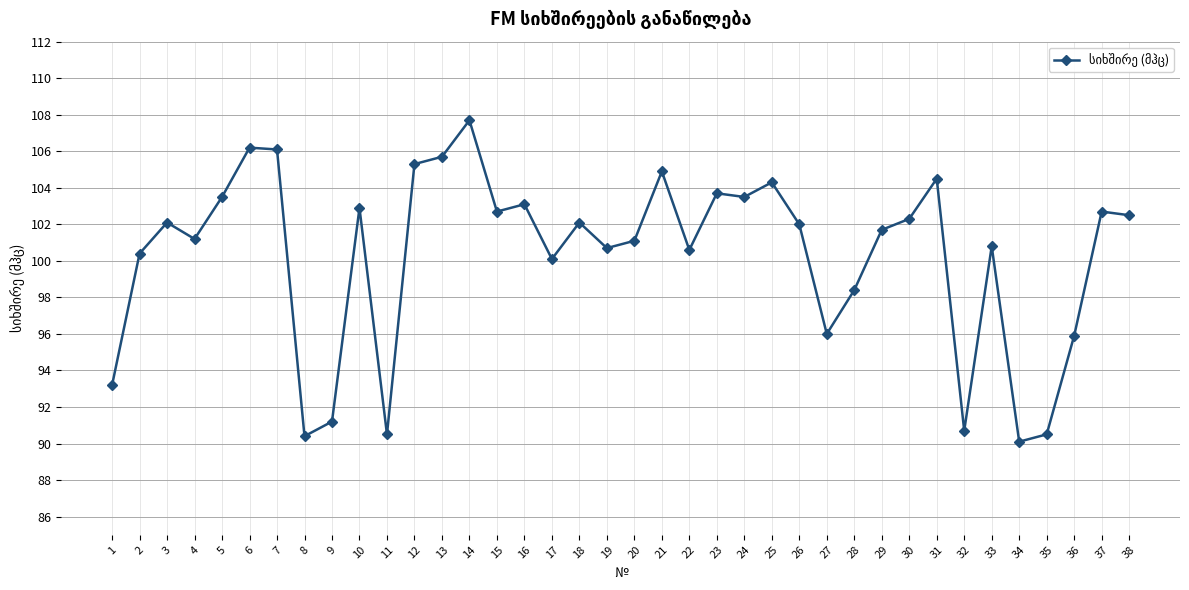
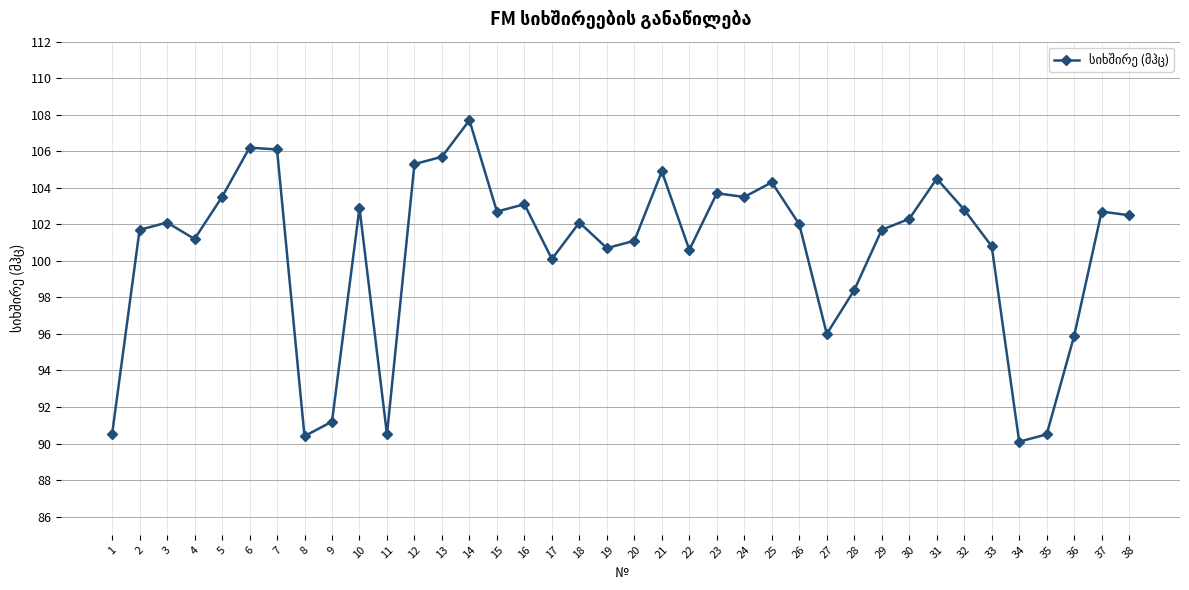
1: 93.2 -> 90.5
2: 100.4 -> 101.7
32: 90.7 -> 102.8
